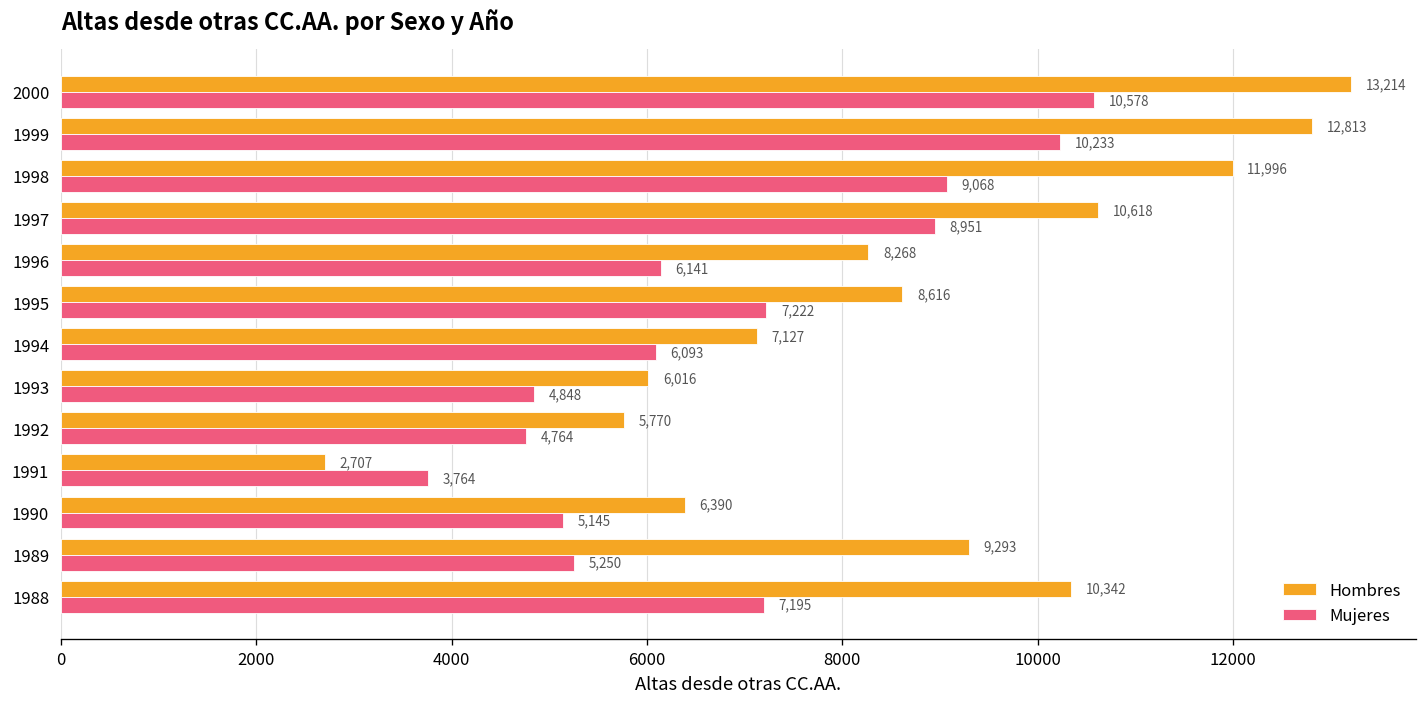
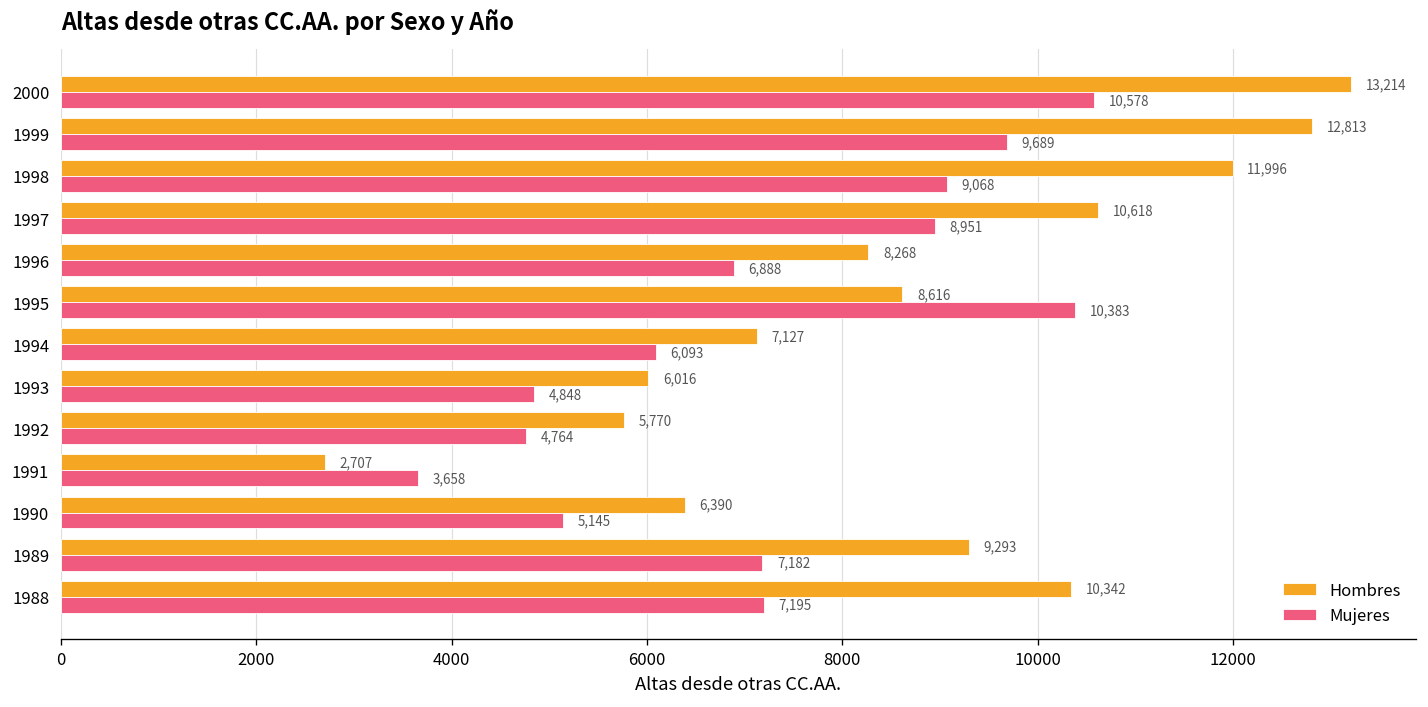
Mujeres, 1999: 10,233 -> 9,689
Mujeres, 1996: 6,141 -> 6,888
Mujeres, 1995: 7,222 -> 10,383
Mujeres, 1991: 3,764 -> 3,658
Mujeres, 1989: 5,250 -> 7,182
